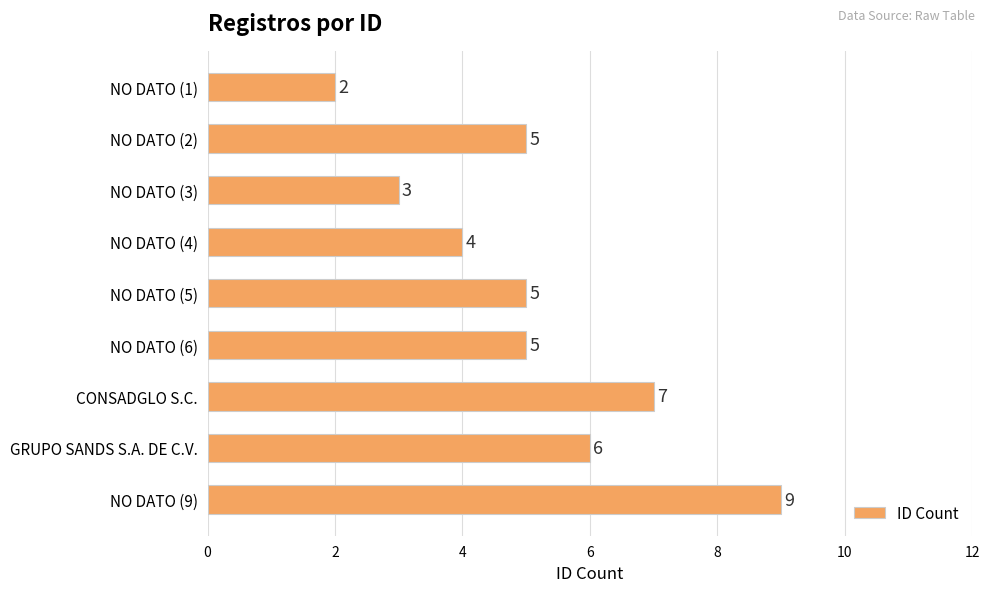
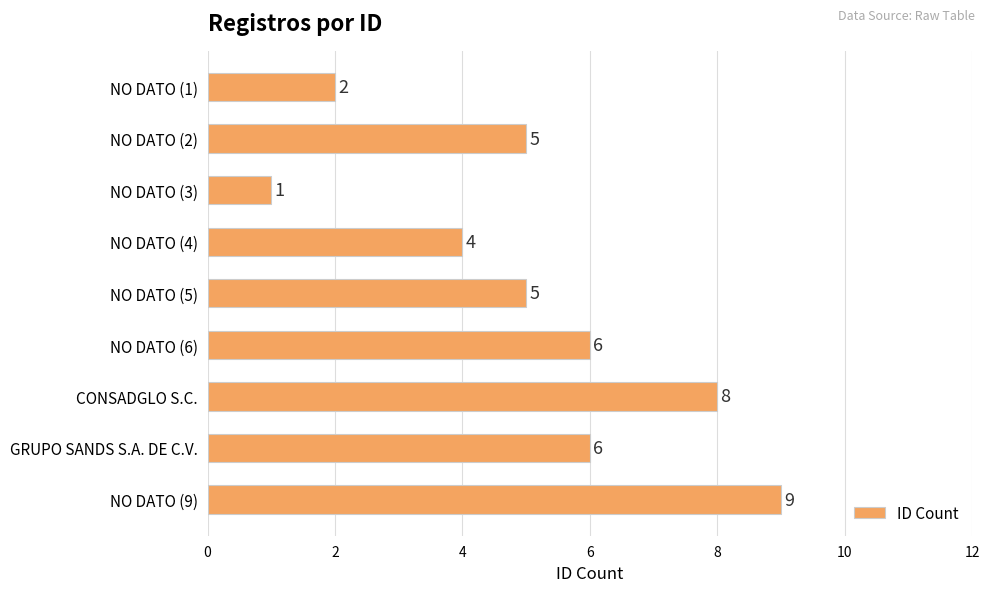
NO DATO (3): 3 -> 1
NO DATO (6): 5 -> 6
CONSADGLO S.C.: 7 -> 8
